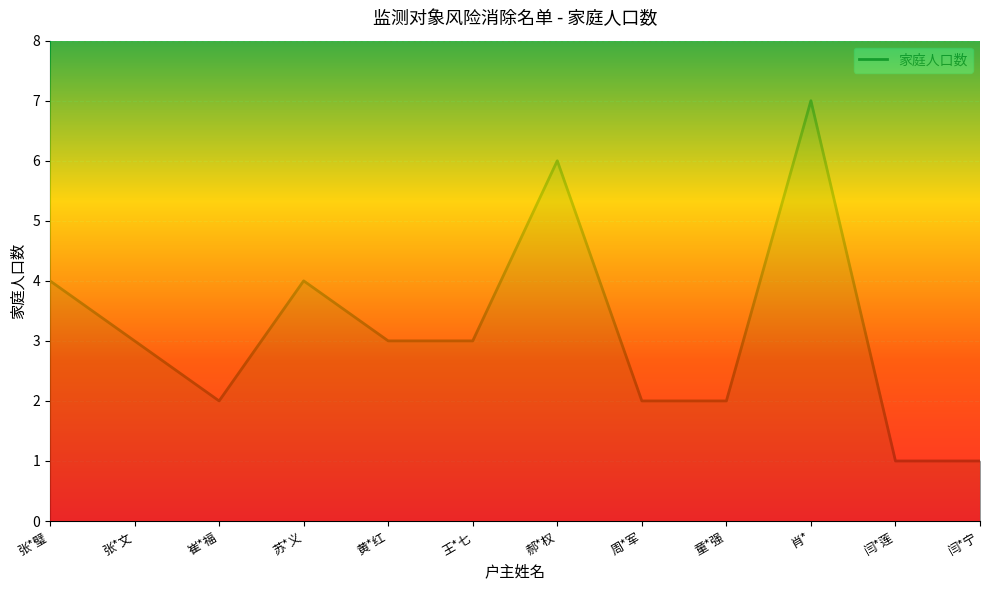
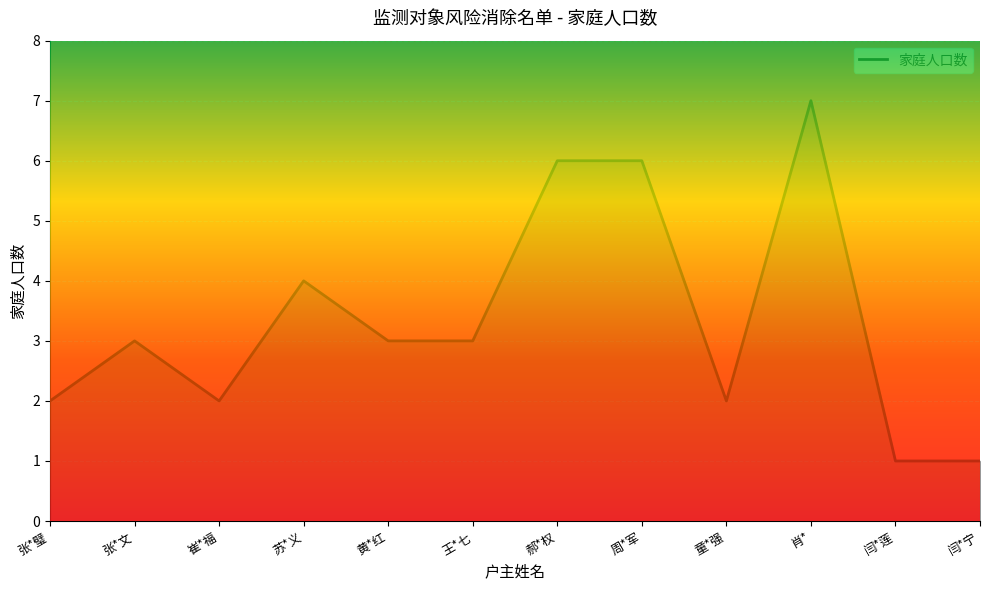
张*璧: 4 -> 2
周*军: 2 -> 6
